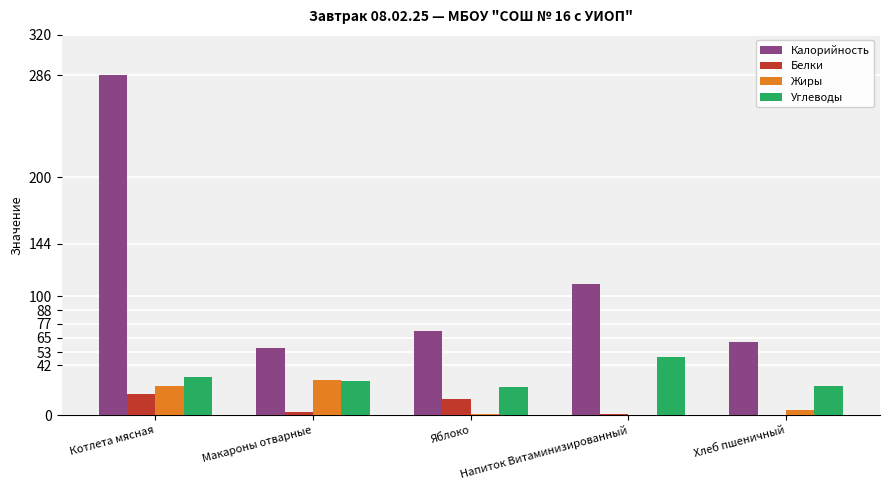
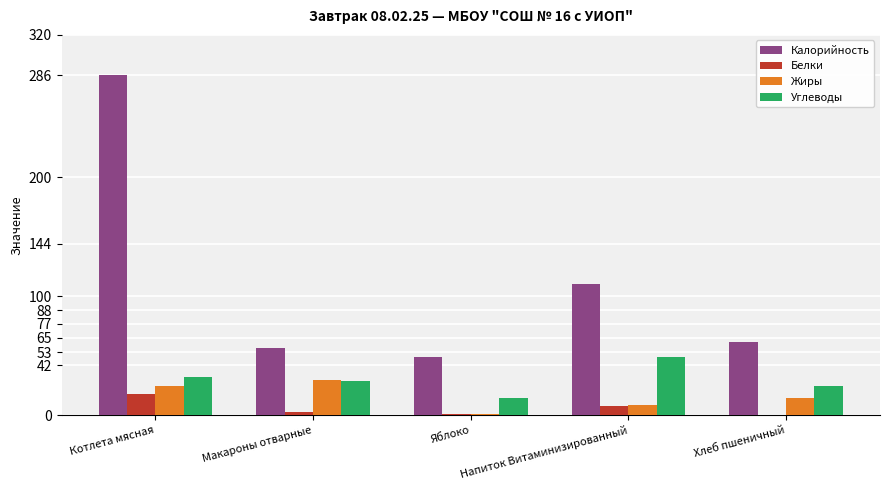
Калорийность, Яблоко: 71 -> 49
Белки, Яблоко: 14 -> 1
Углеводы, Яблоко: 23 -> 15
Белки, Напиток Витаминизированный: 1 -> 8
Жиры, Напиток Витаминизированный: 0 -> 9
Жиры, Хлеб пшеничный: 4 -> 14
